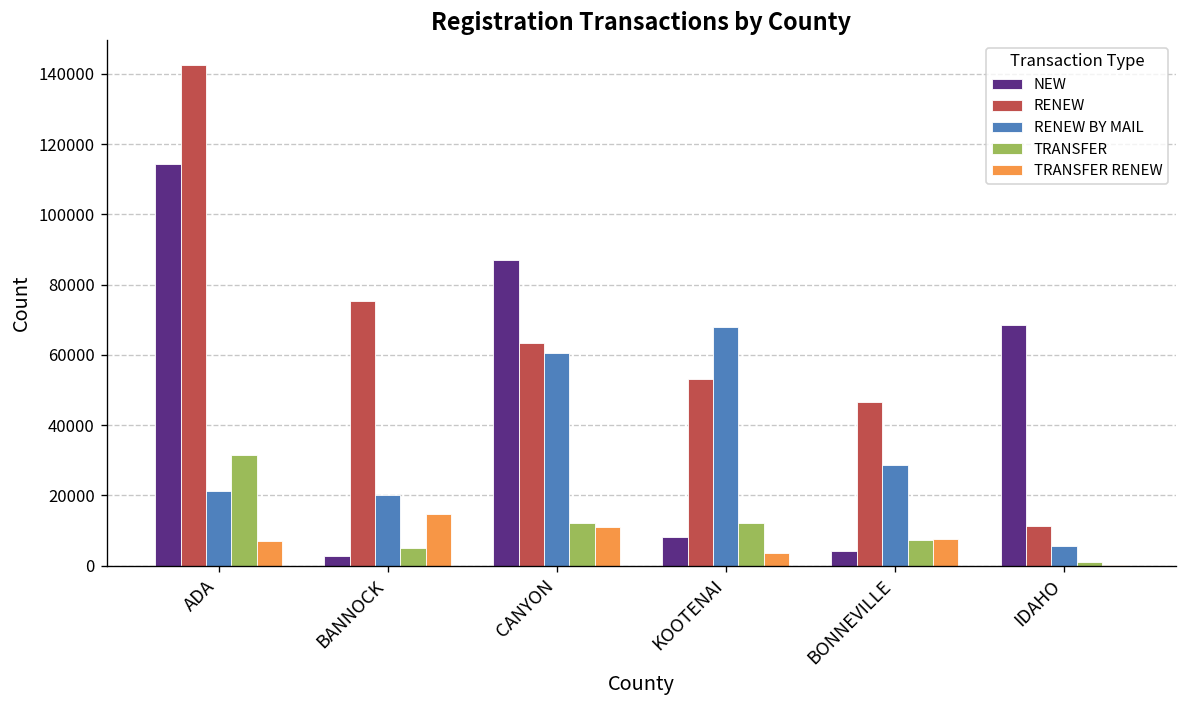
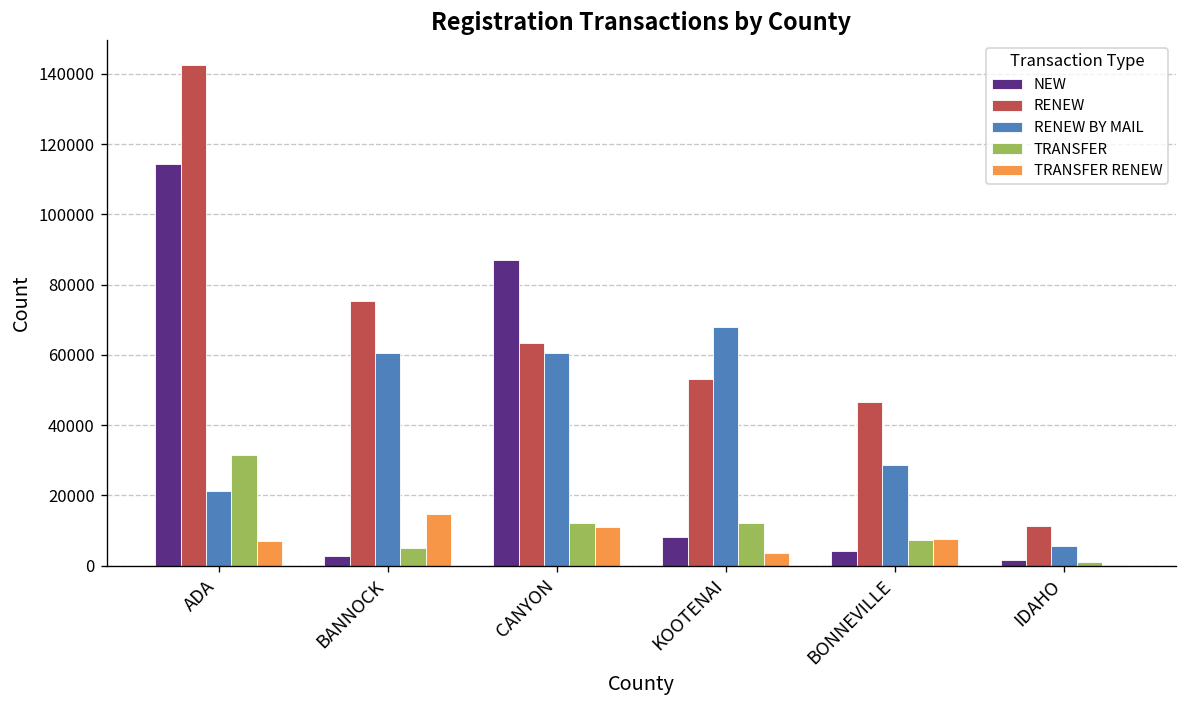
RENEW BY MAIL, BANNOCK: 20000 -> 61000
NEW, IDAHO: 68000 -> 2000
